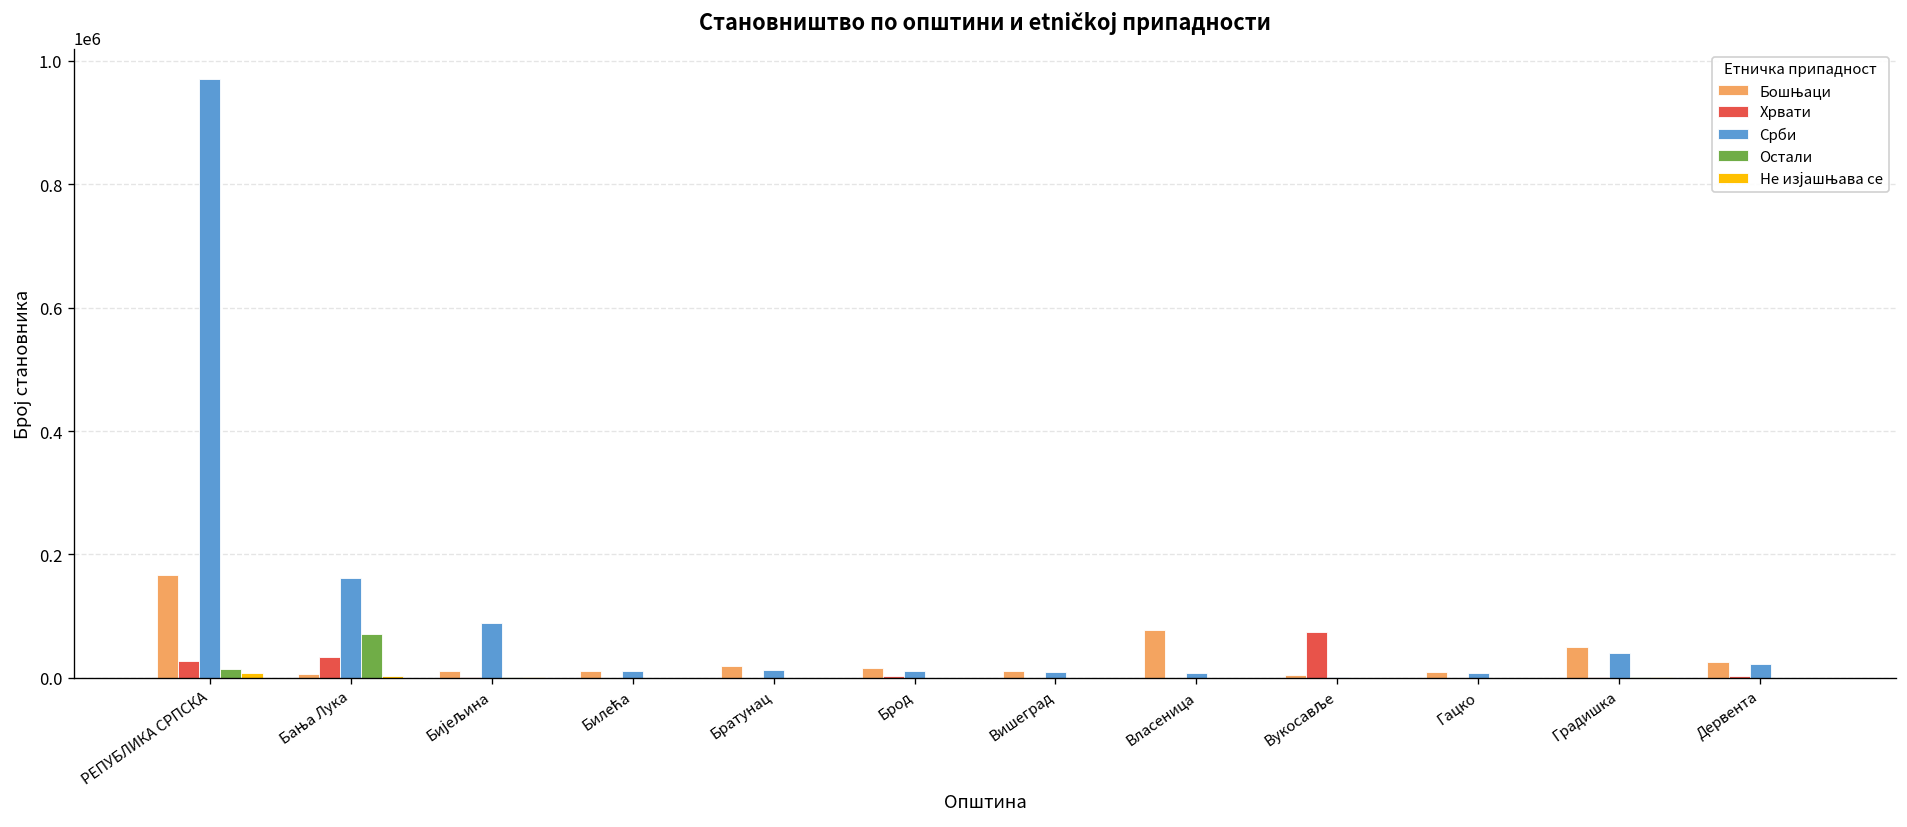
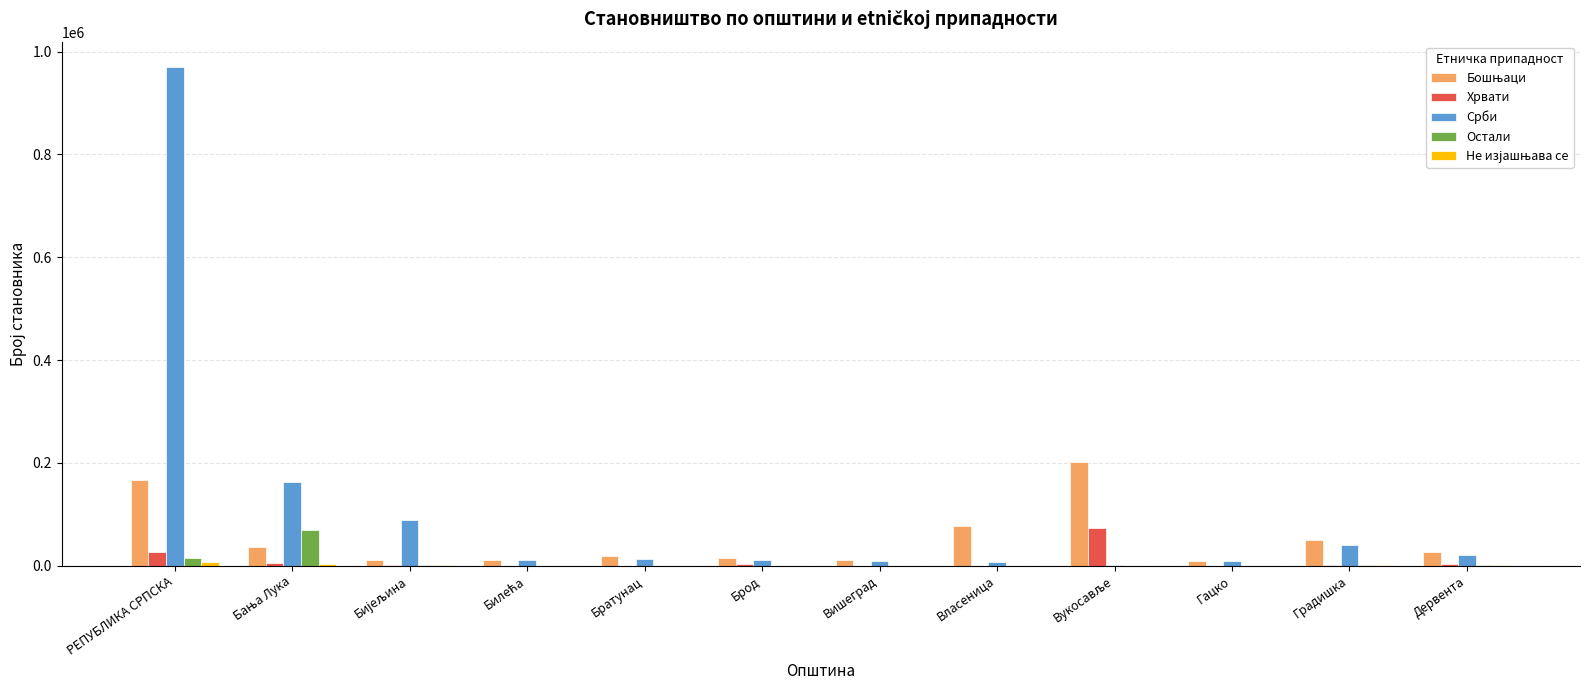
Бошњаци, Бања Лука: 10000 -> 40000
Хрвати, Бања Лука: 30000 -> 0
Бошњаци, Вукосавље: 0 -> 200000
